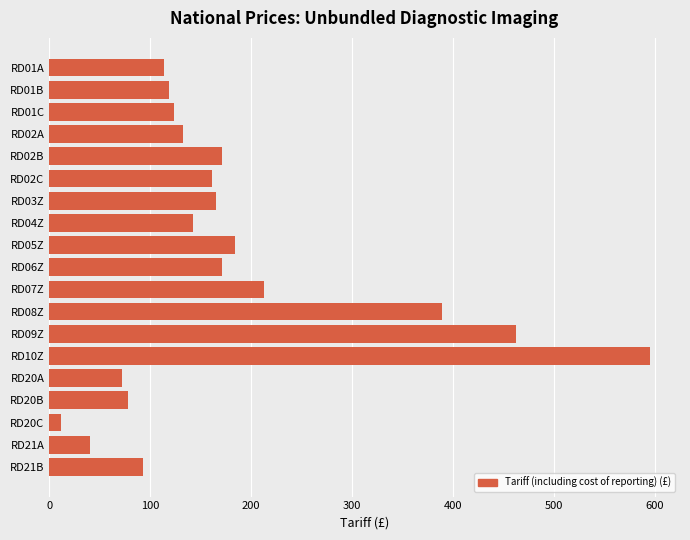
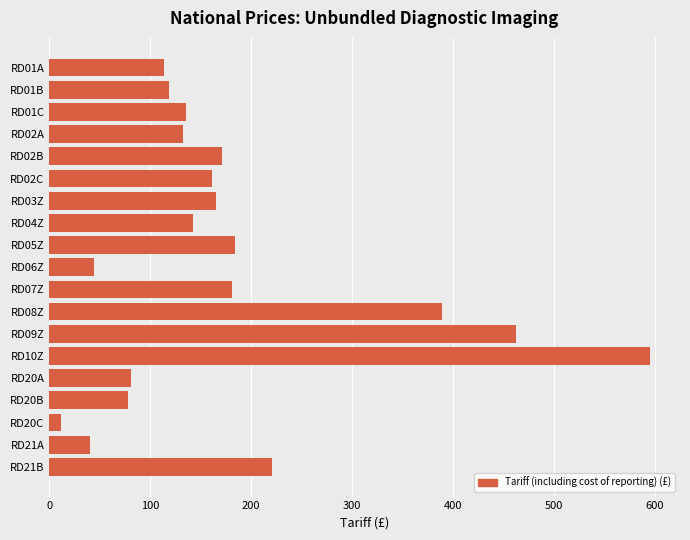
RD01C: 124 -> 135
RD06Z: 171 -> 44
RD07Z: 213 -> 181
RD20A: 72 -> 81
RD21B: 93 -> 221
